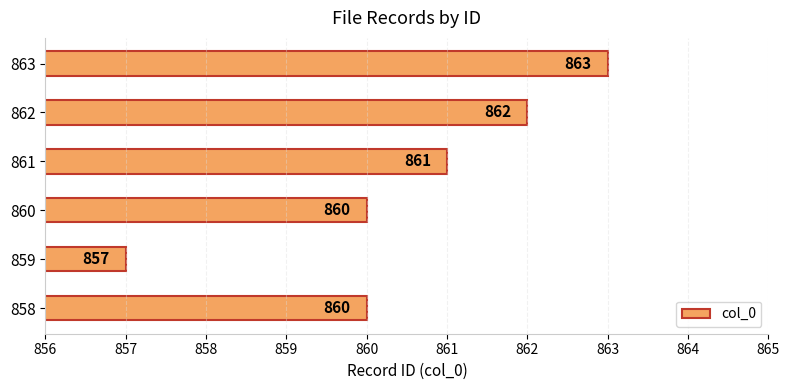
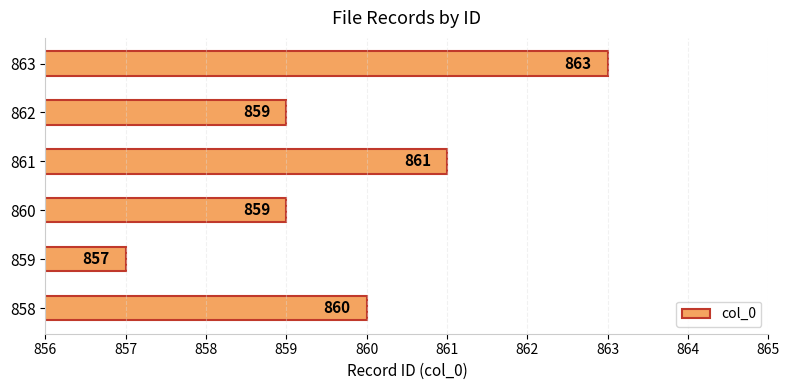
862: 862 -> 859
860: 860 -> 859
